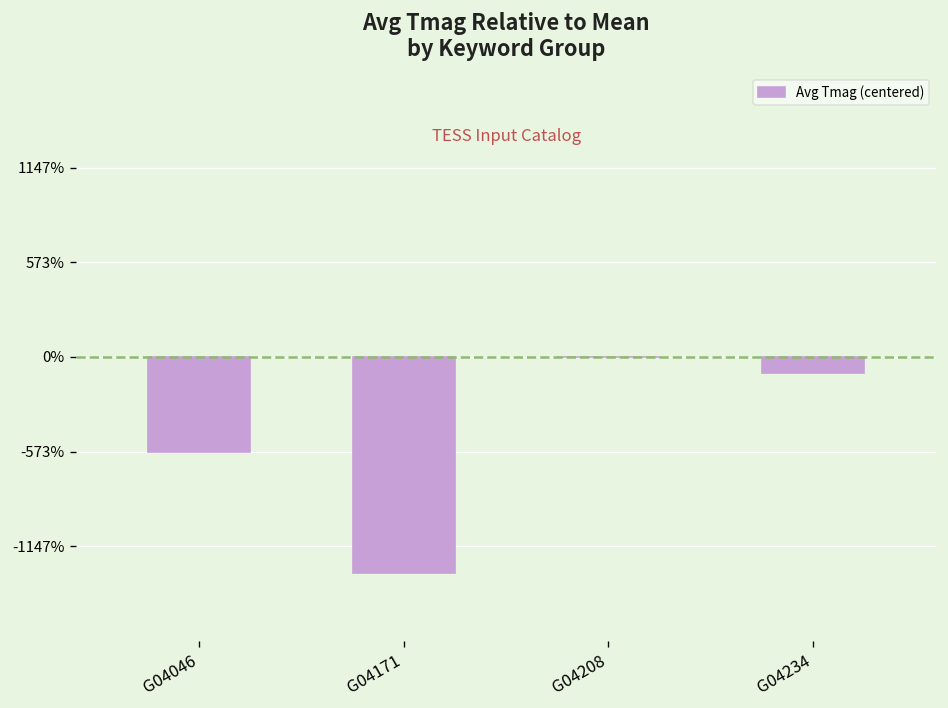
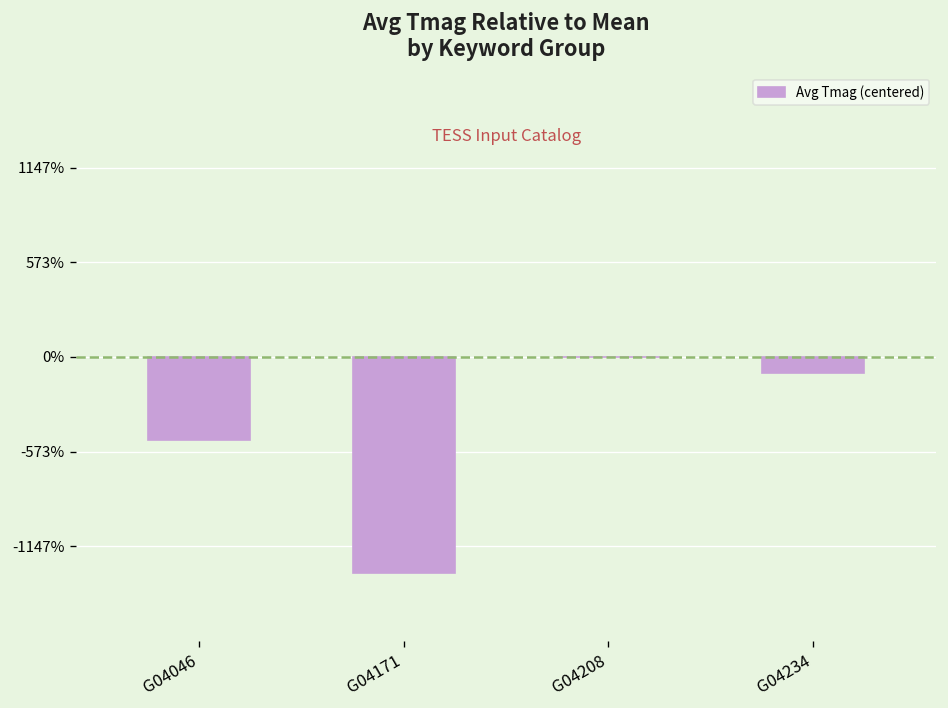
G04046: -580% -> -500%
